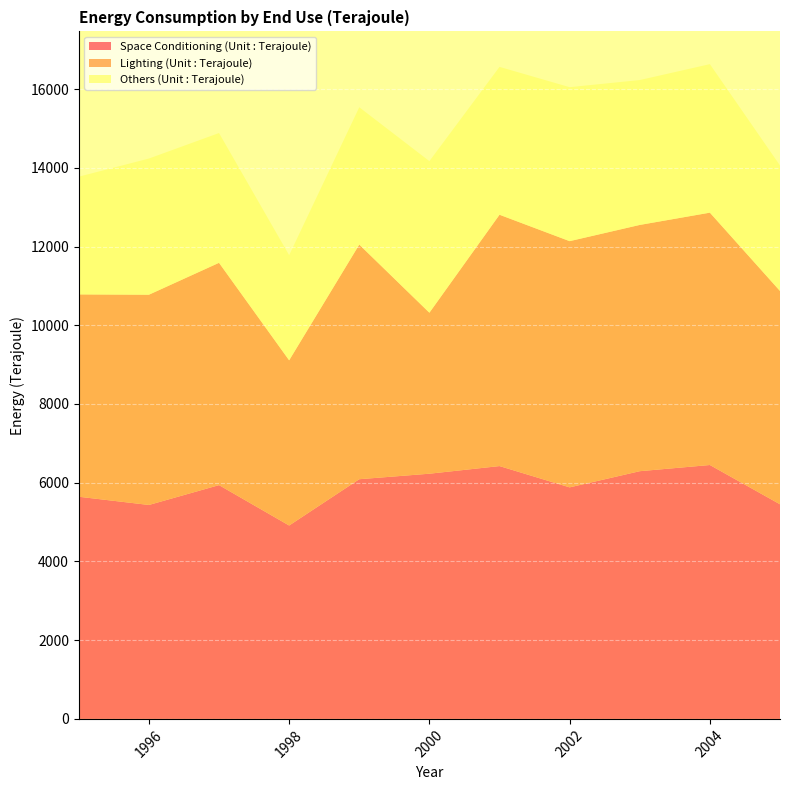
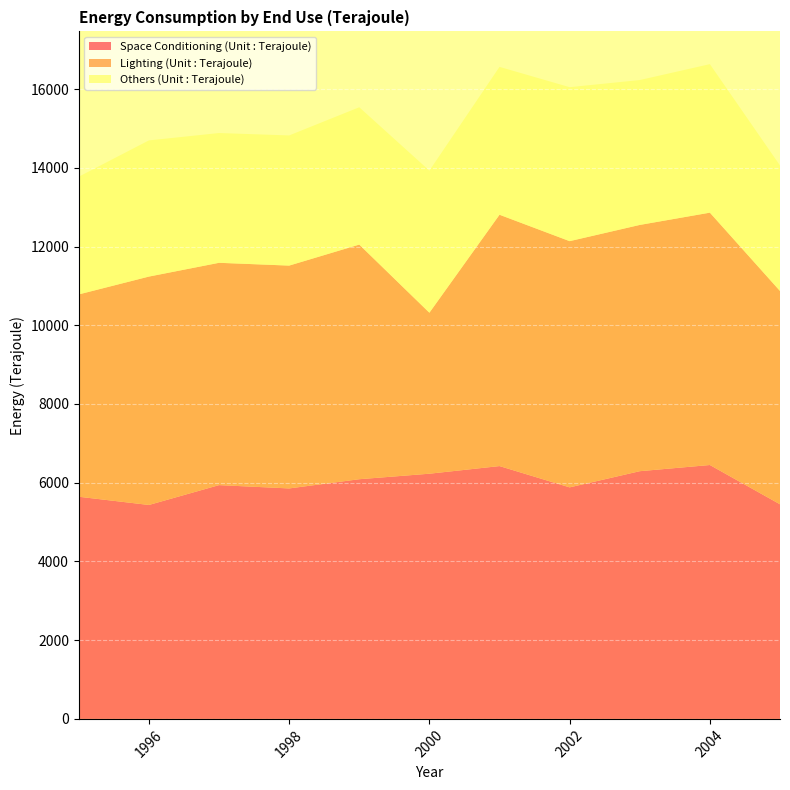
Lighting (Unit : Terajoule), 1996: 5300 -> 5800
Space Conditioning (Unit : Terajoule), 1998: 4900 -> 5900
Lighting (Unit : Terajoule), 1998: 4200 -> 5700
Others (Unit : Terajoule), 1998: 2700 -> 3300
Others (Unit : Terajoule), 2000: 3900 -> 3600
